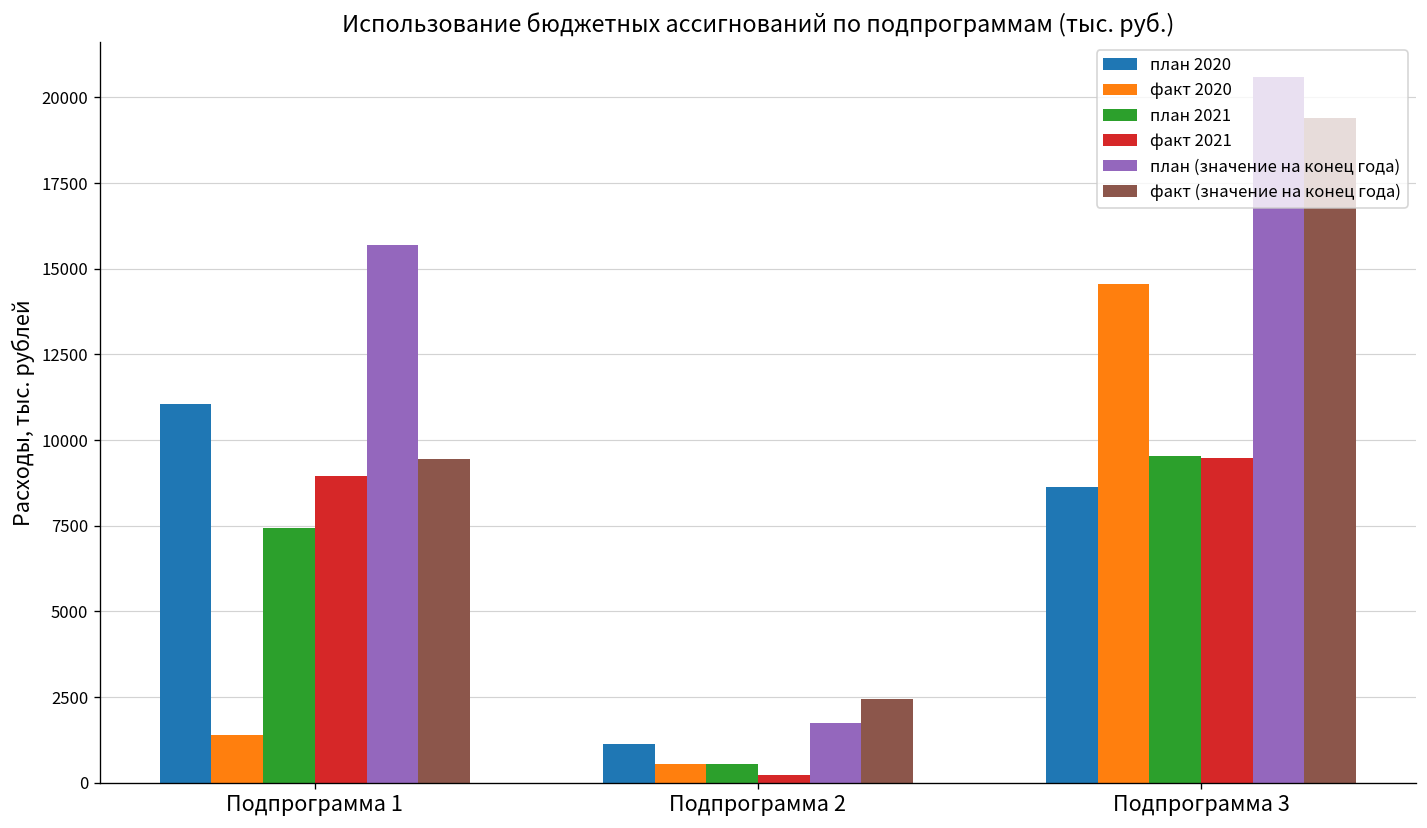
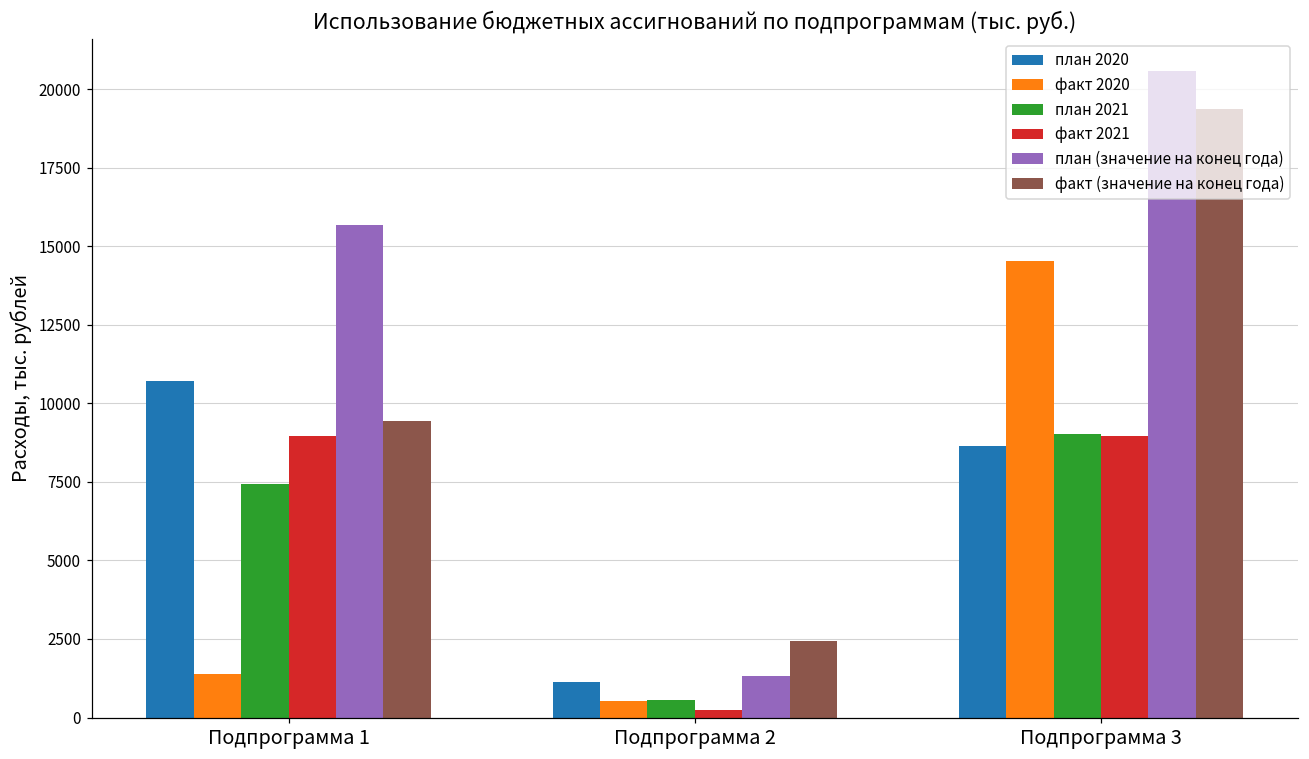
план 2020, Подпрограмма 1: 11000 -> 10700
план (значение на конец года), Подпрограмма 2: 1700 -> 1300
план 2021, Подпрограмма 3: 9500 -> 9000
факт 2021, Подпрограмма 3: 9500 -> 9000
